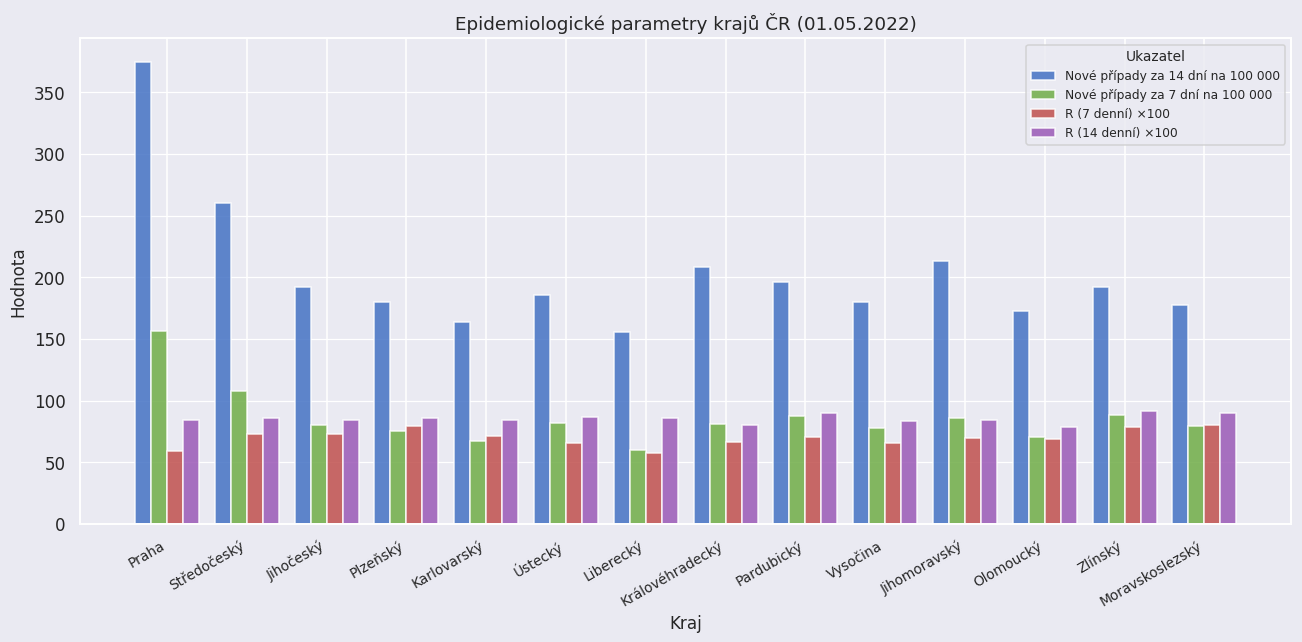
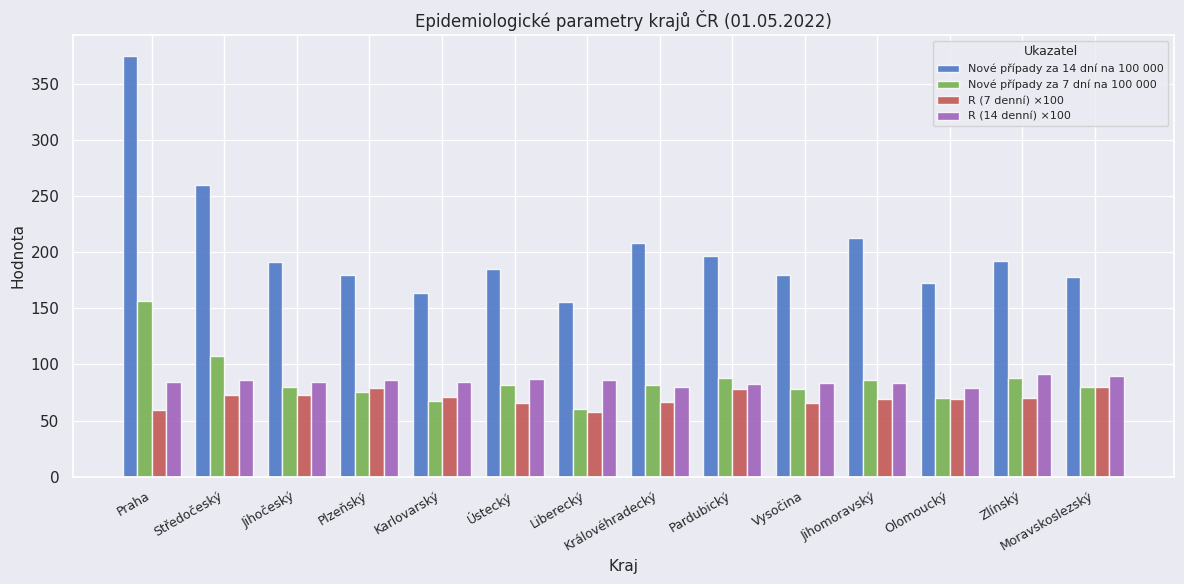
R (7 denní) ×100, Pardubický: 70 -> 78
R (14 denní) ×100, Pardubický: 90 -> 82
R (7 denní) ×100, Zlínský: 78 -> 70
